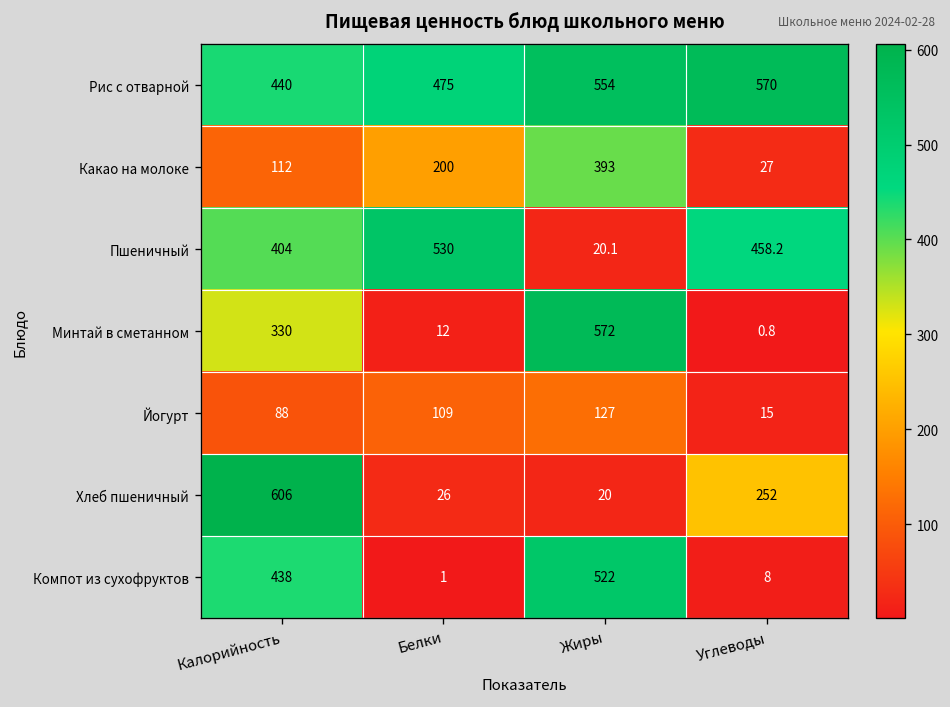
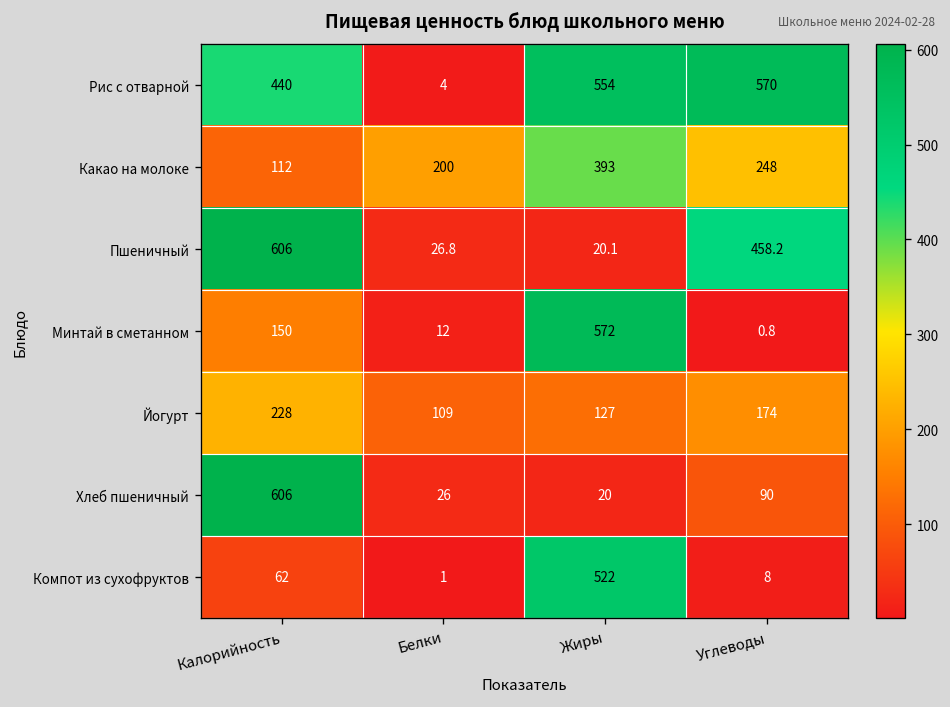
Рис с отварной, Белки: 475 -> 4
Какао на молоке, Углеводы: 27 -> 248
Пшеничный, Калорийность: 404 -> 606
Пшеничный, Белки: 530 -> 26.8
Минтай в сметанном, Калорийность: 330 -> 150
Йогурт, Калорийность: 88 -> 228
Йогурт, Углеводы: 15 -> 174
Хлеб пшеничный, Углеводы: 252 -> 90
Компот из сухофруктов, Калорийность: 438 -> 62
